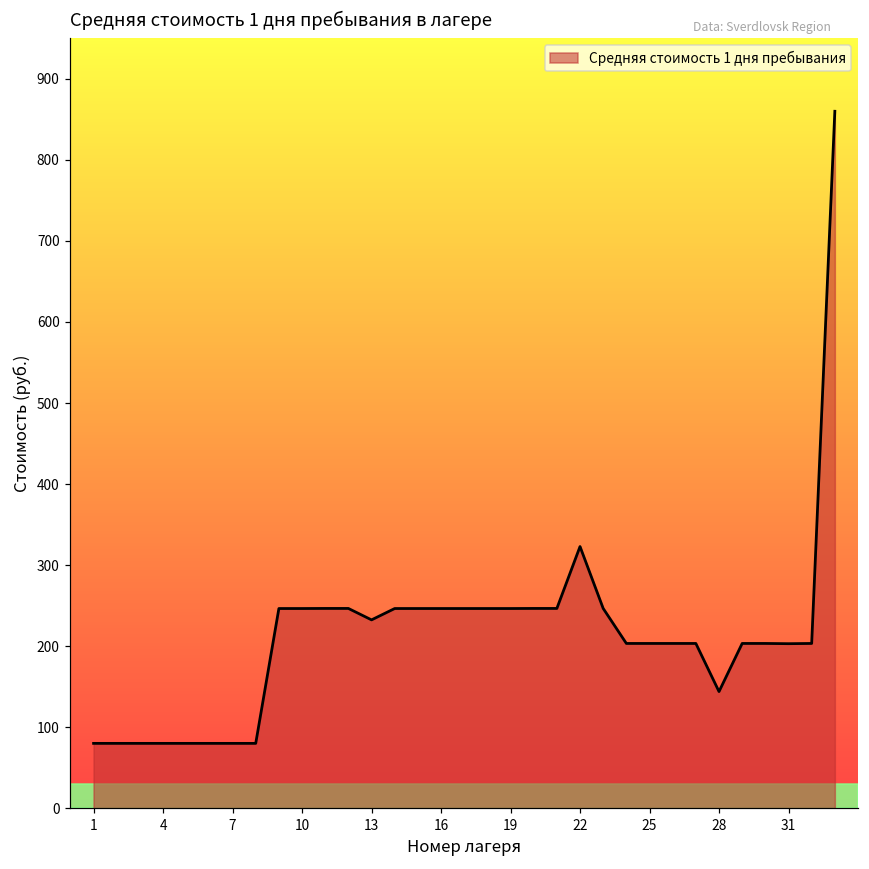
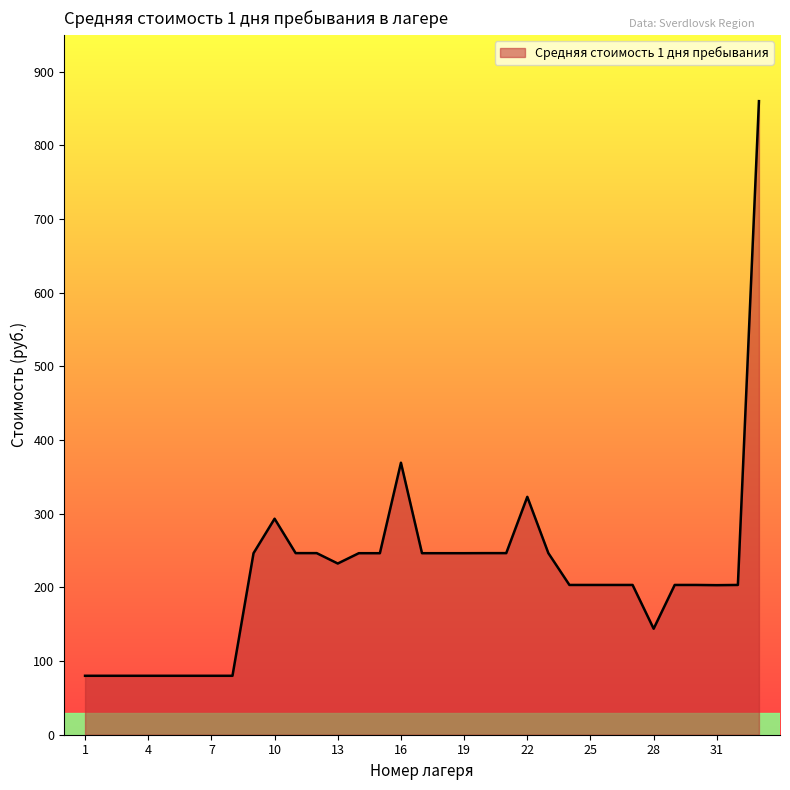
10: 250 -> 290
16: 250 -> 370
